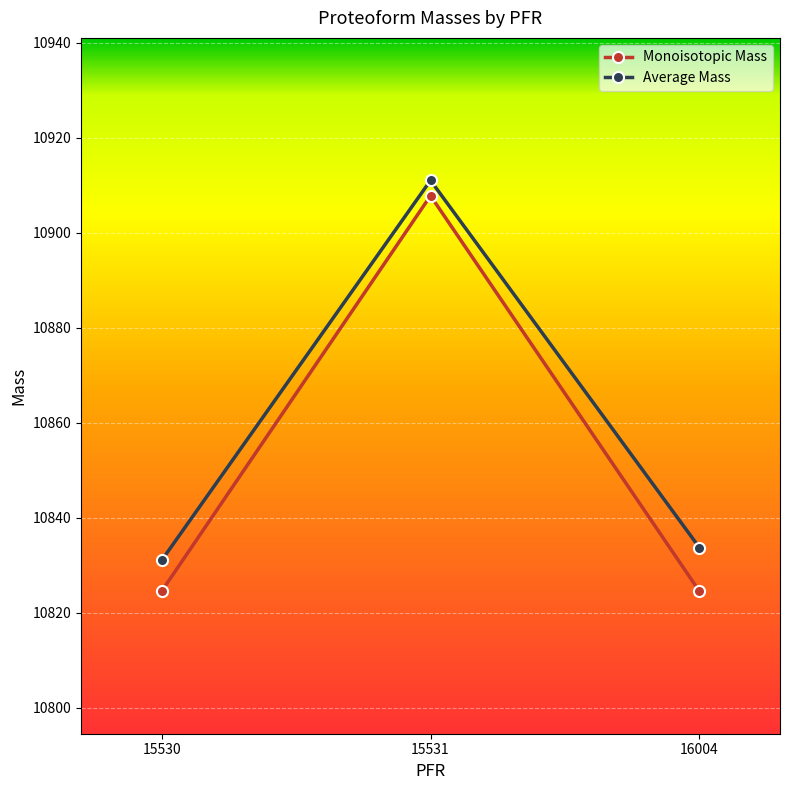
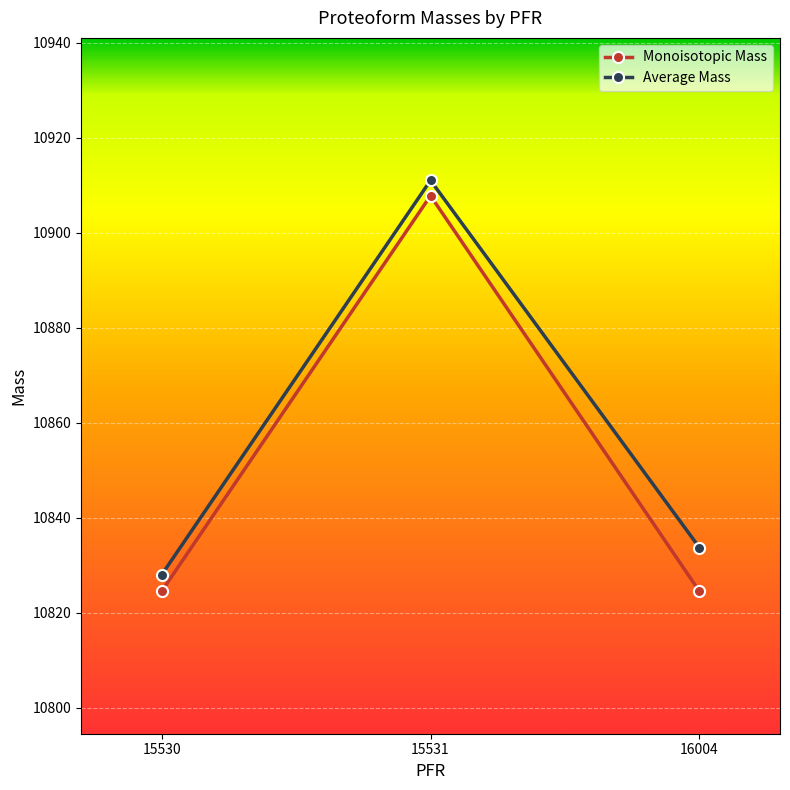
Average Mass, 15530: 10831 -> 10828
